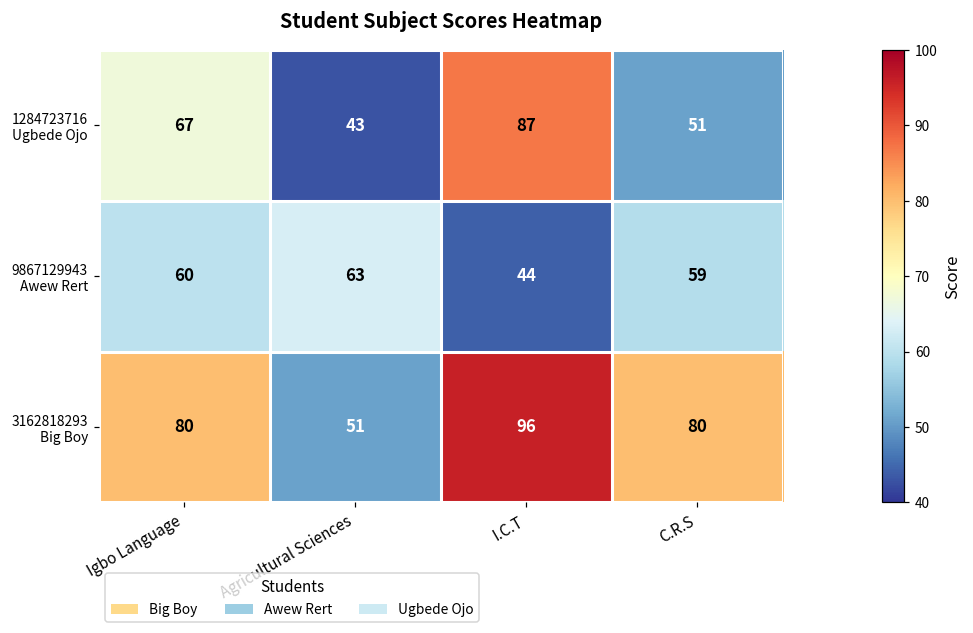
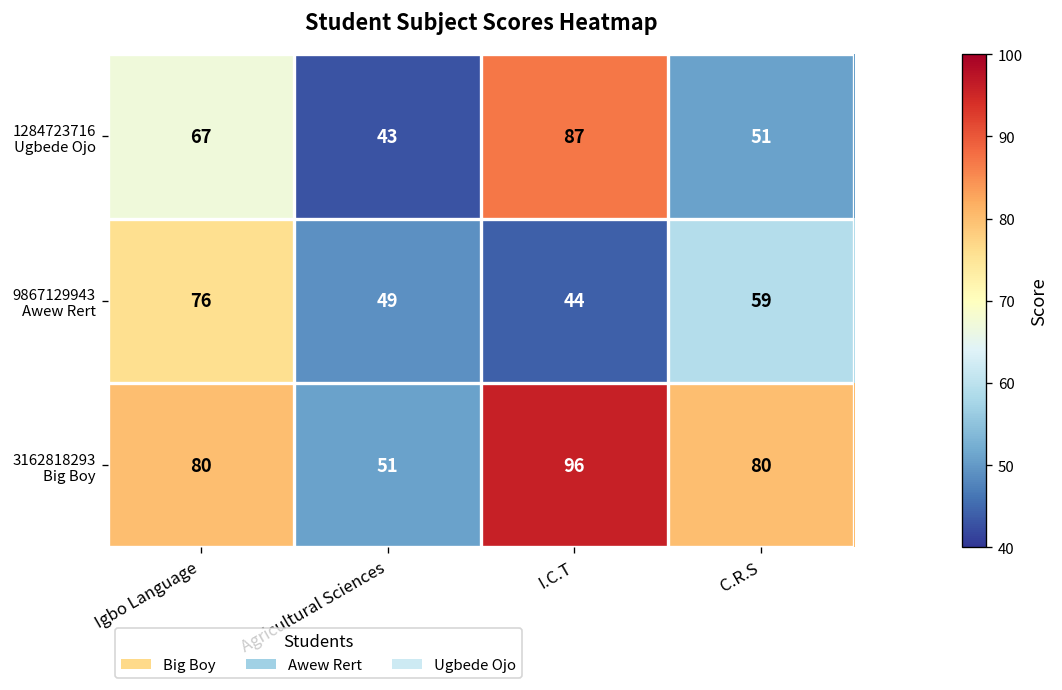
9867129943 Awew Rert, Igbo Language: 60 -> 76
9867129943 Awew Rert, Agricultural Sciences: 63 -> 49
